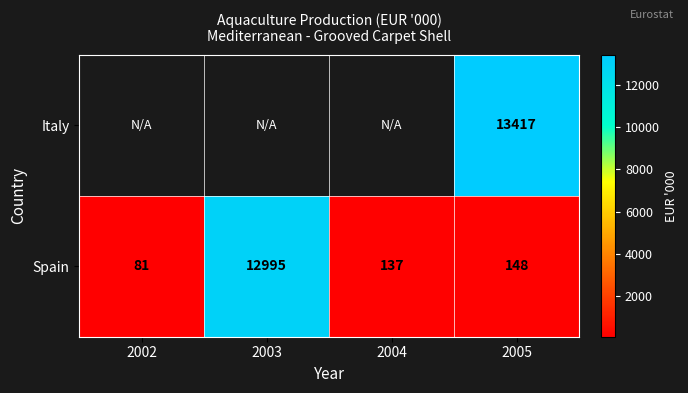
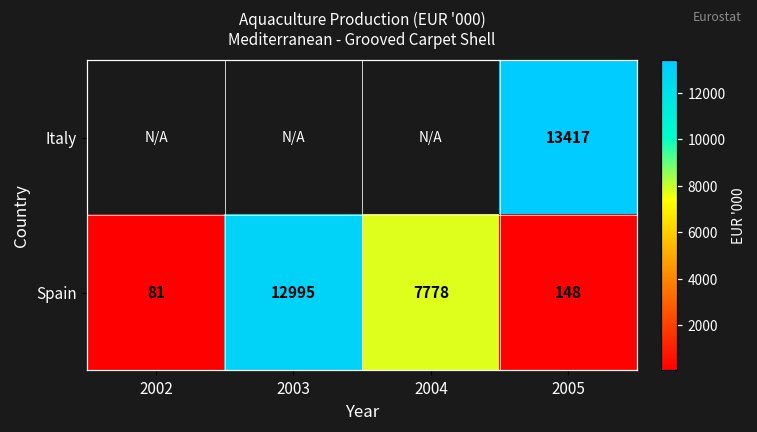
Spain, 2004: 137 -> 7778
